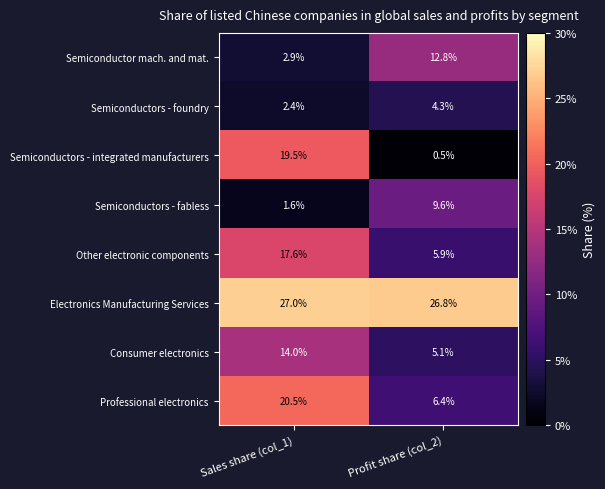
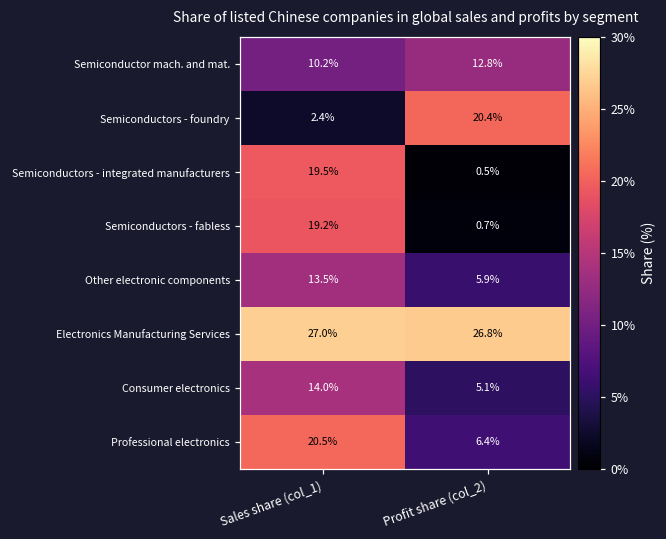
Semiconductor mach. and mat., Sales share (col_1): 2.9% -> 10.2%
Semiconductors - foundry, Profit share (col_2): 4.3% -> 20.4%
Semiconductors - fabless, Sales share (col_1): 1.6% -> 19.2%
Semiconductors - fabless, Profit share (col_2): 9.6% -> 0.7%
Other electronic components, Sales share (col_1): 17.6% -> 13.5%
